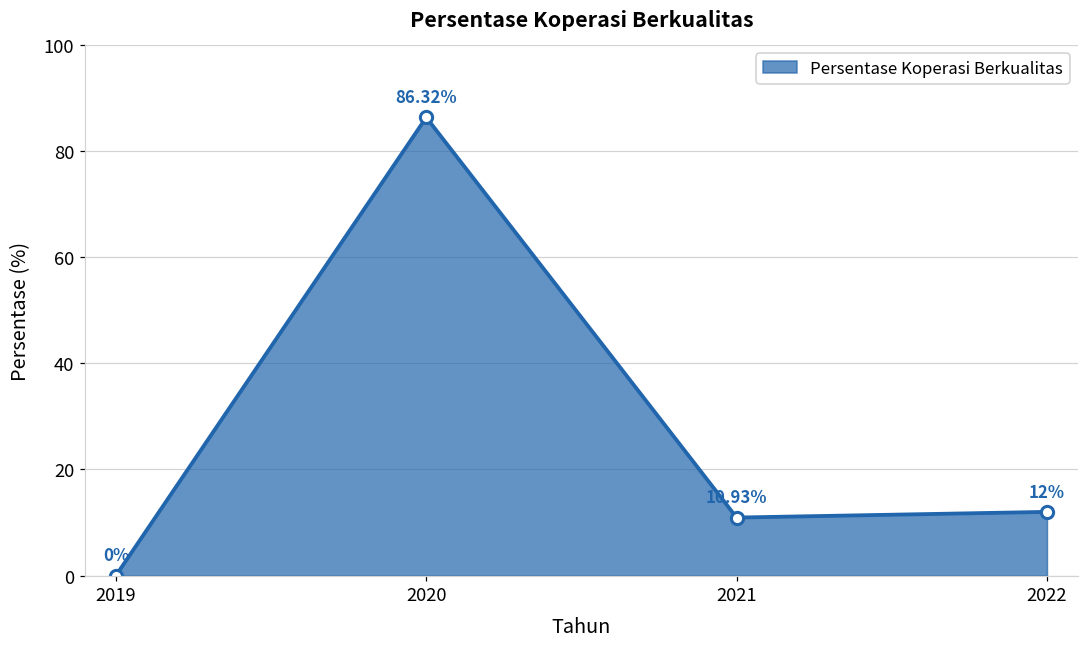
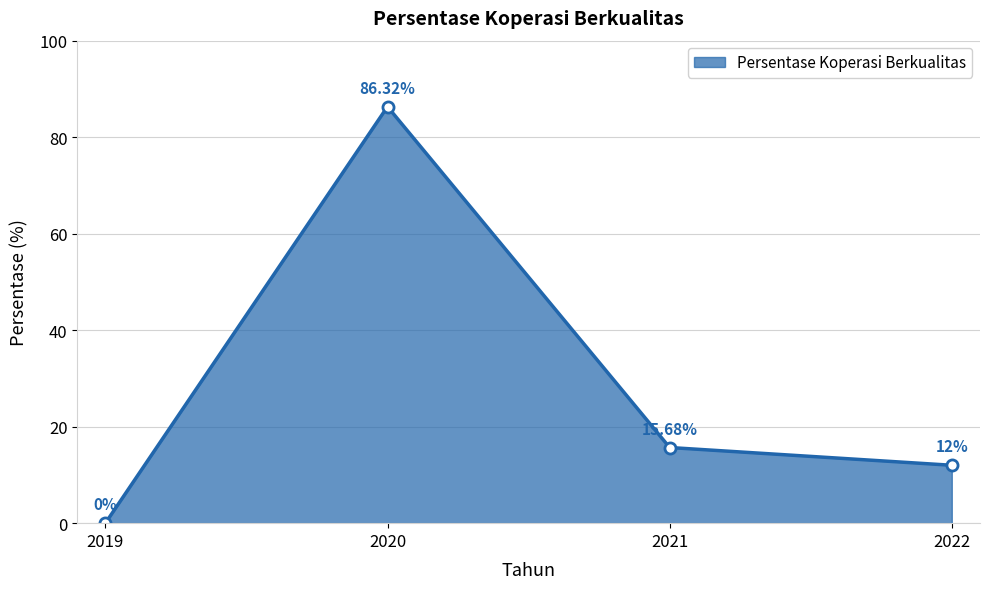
2021: 10.93% -> 15.68%
